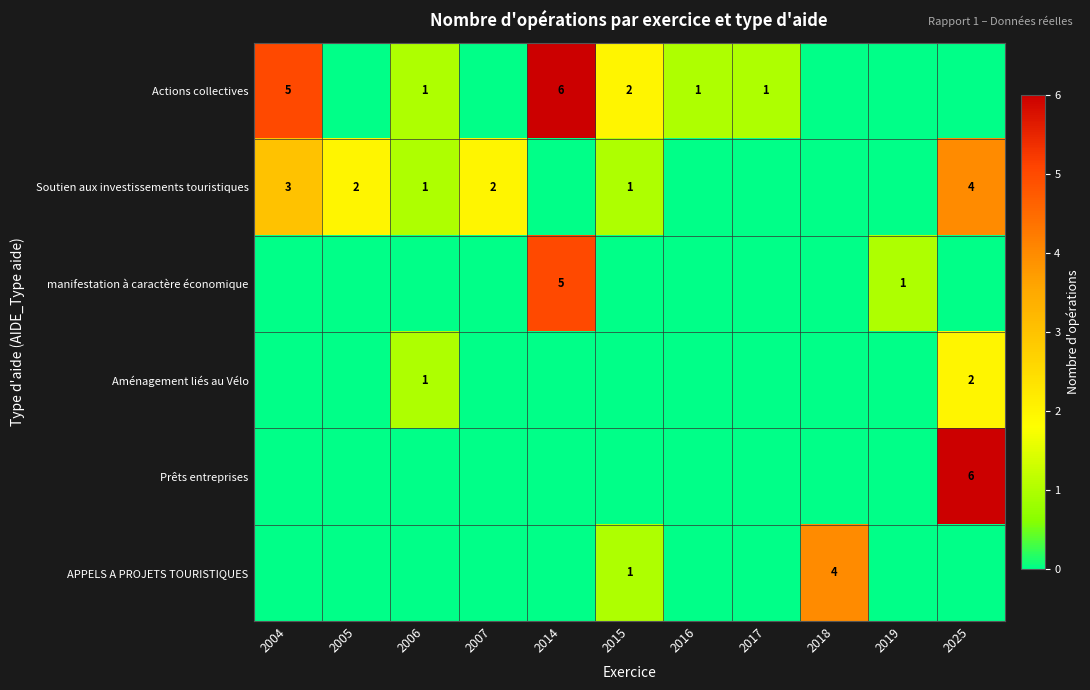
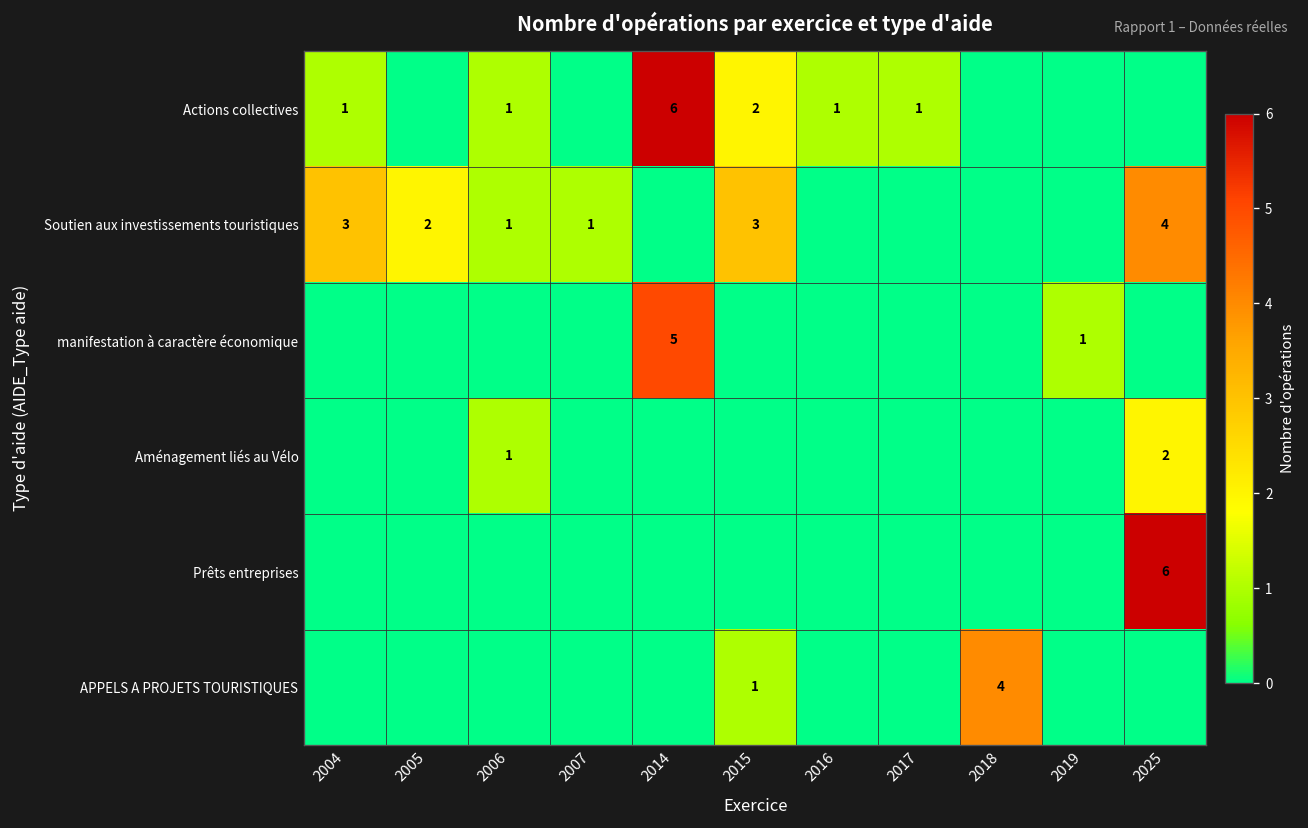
Actions collectives, 2004: 5 -> 1
Soutien aux investissements touristiques, 2007: 2 -> 1
Soutien aux investissements touristiques, 2015: 1 -> 3
